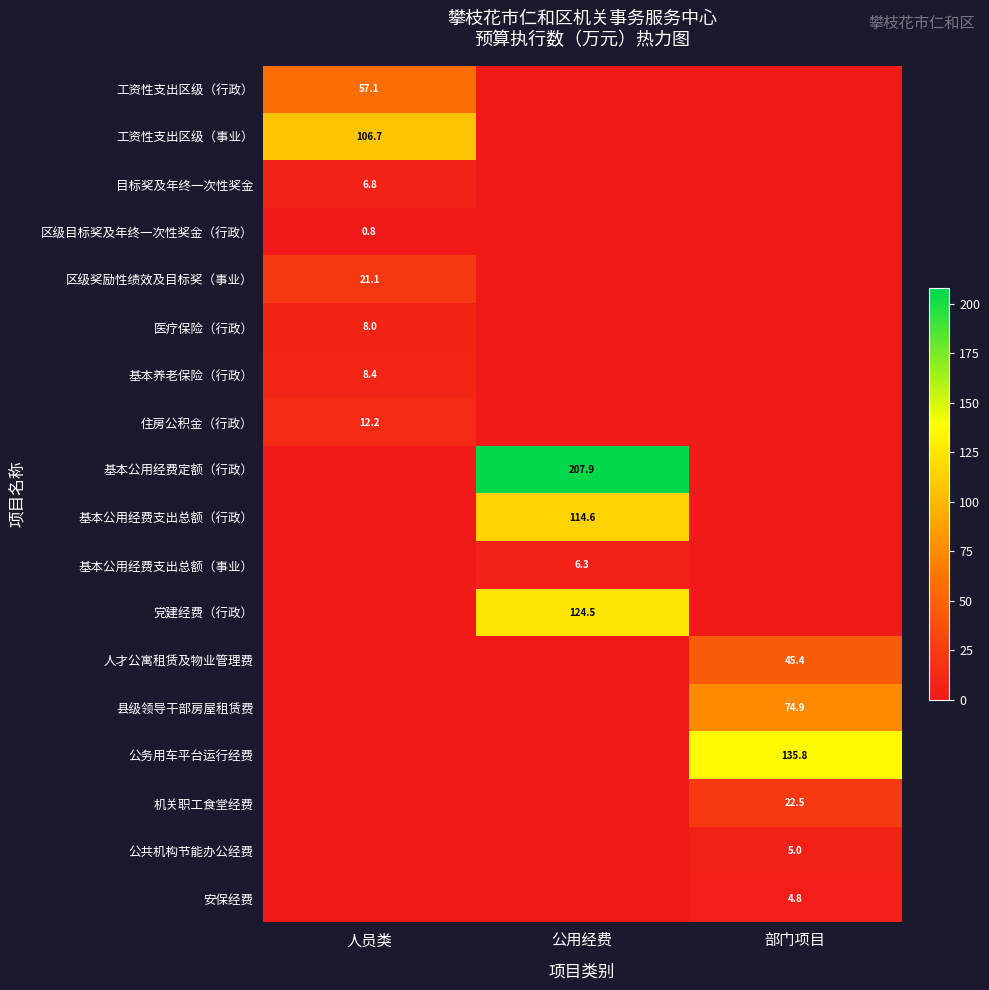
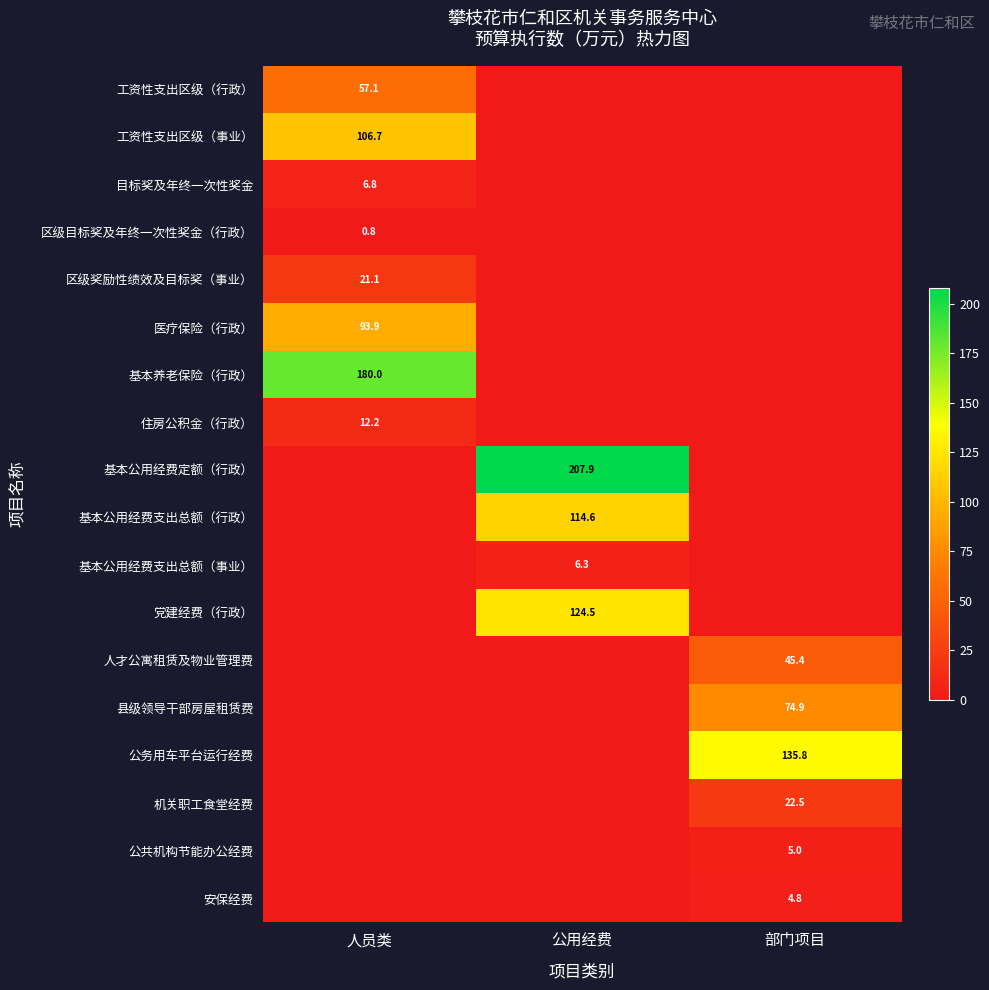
医疗保险（行政）, 人员类: 8.0 -> 93.9
基本养老保险（行政）, 人员类: 8.4 -> 180.0
